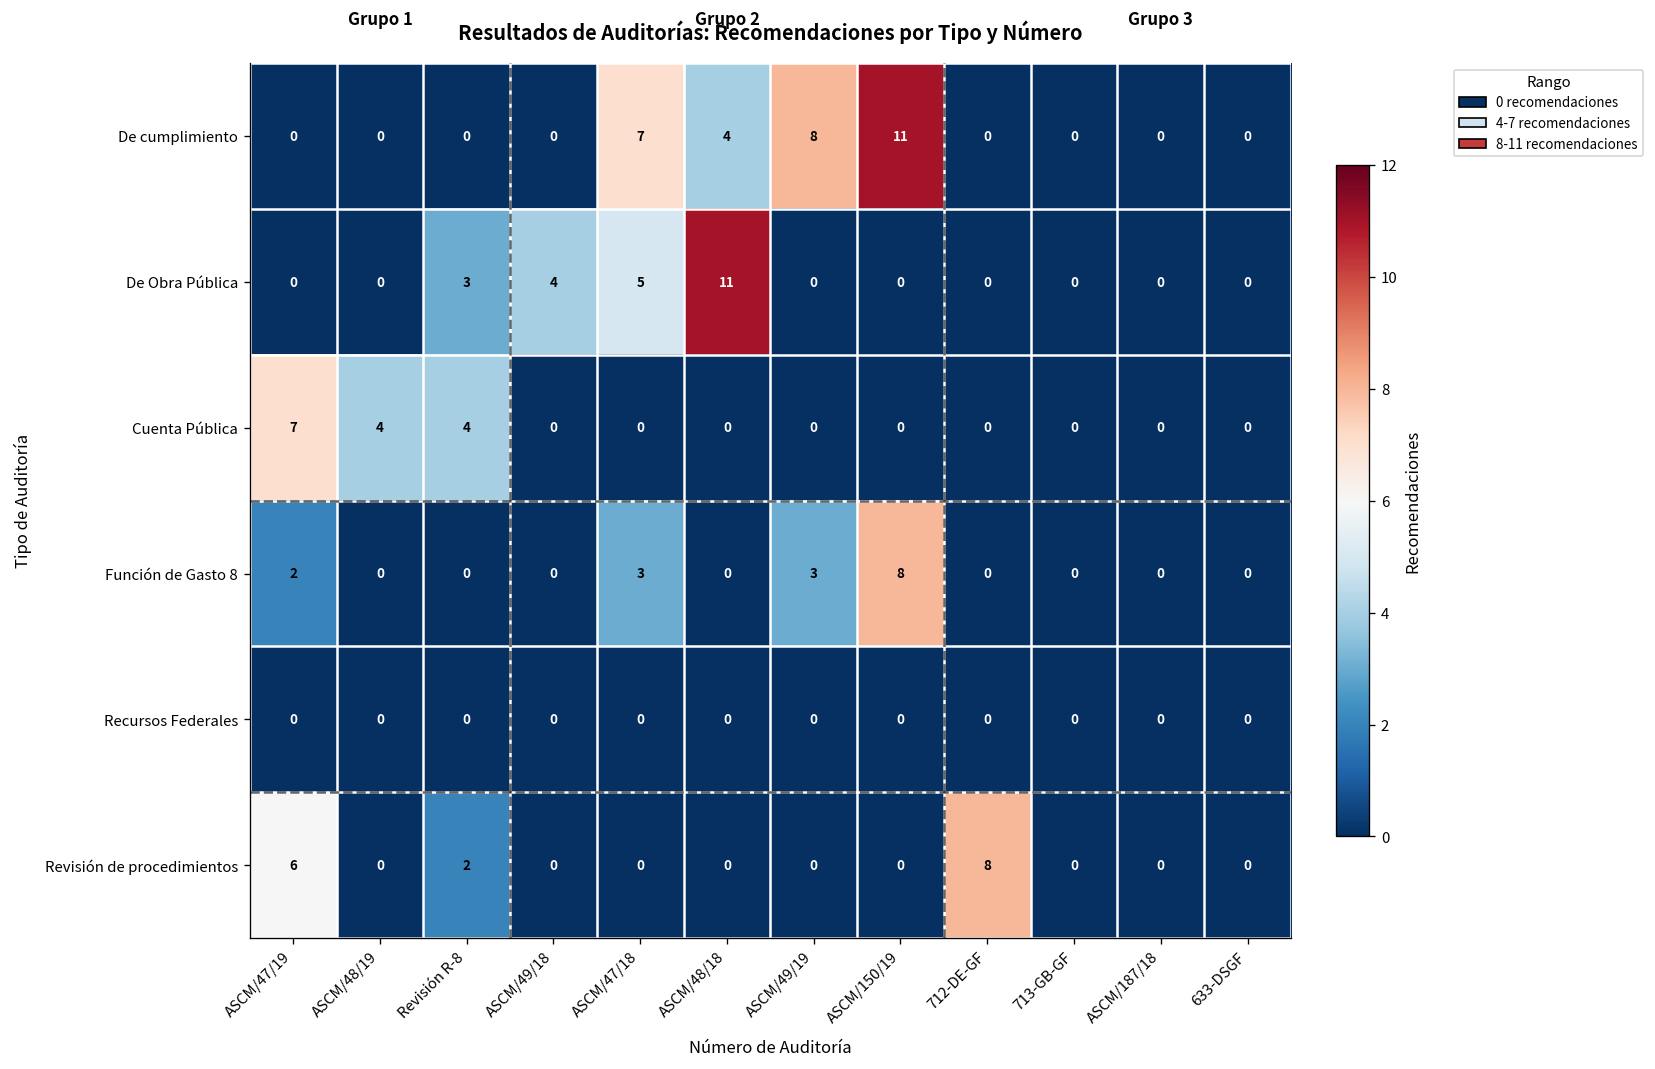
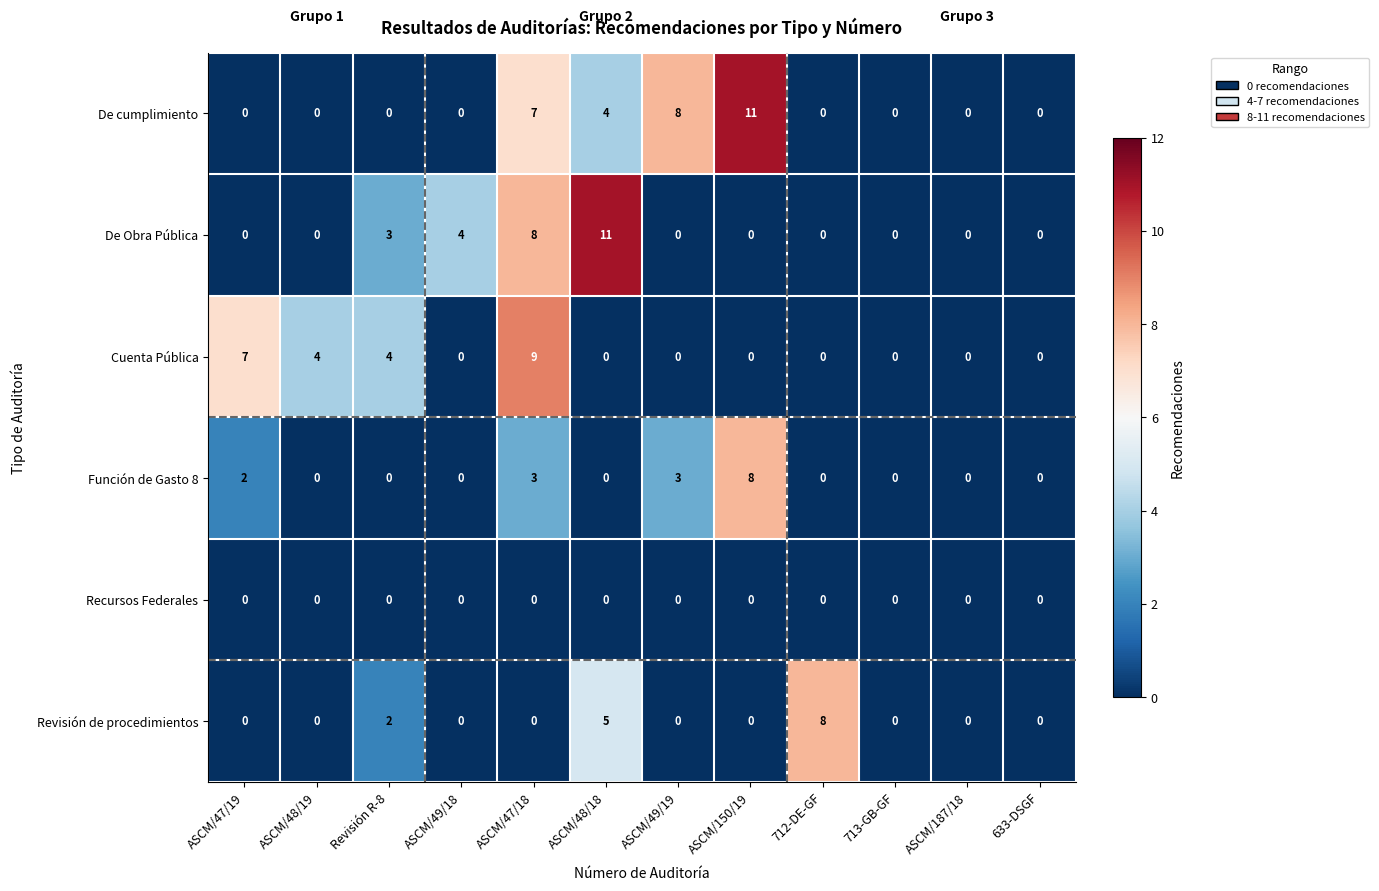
De Obra Pública, ASCM/47/18: 5 -> 8
Cuenta Pública, ASCM/47/18: 0 -> 9
Revisión de procedimientos, ASCM/47/19: 6 -> 0
Revisión de procedimientos, ASCM/48/18: 0 -> 5
